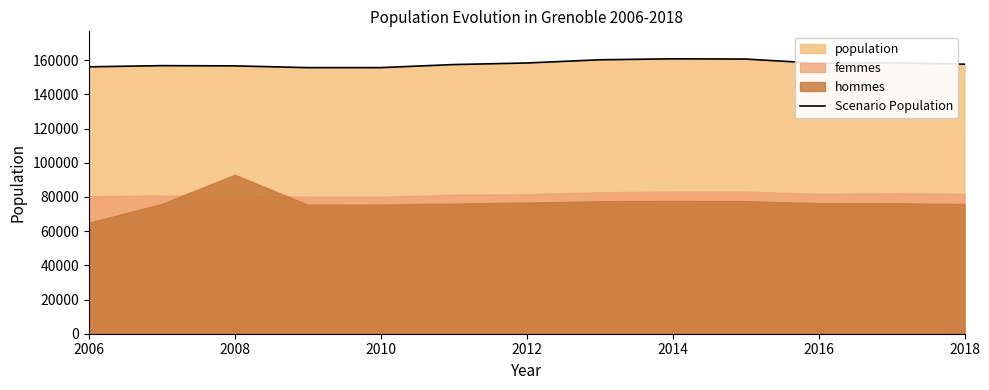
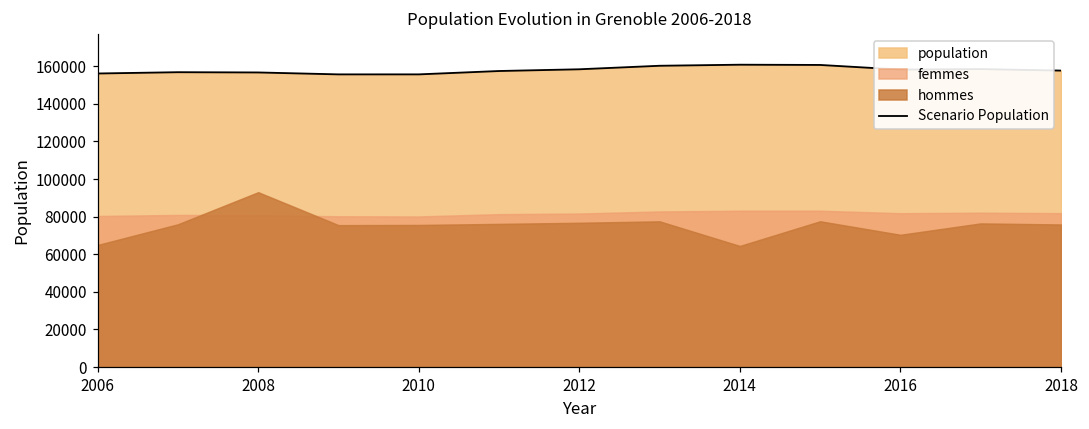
hommes, 2014: 78000 -> 64000
hommes, 2016: 76000 -> 70000
